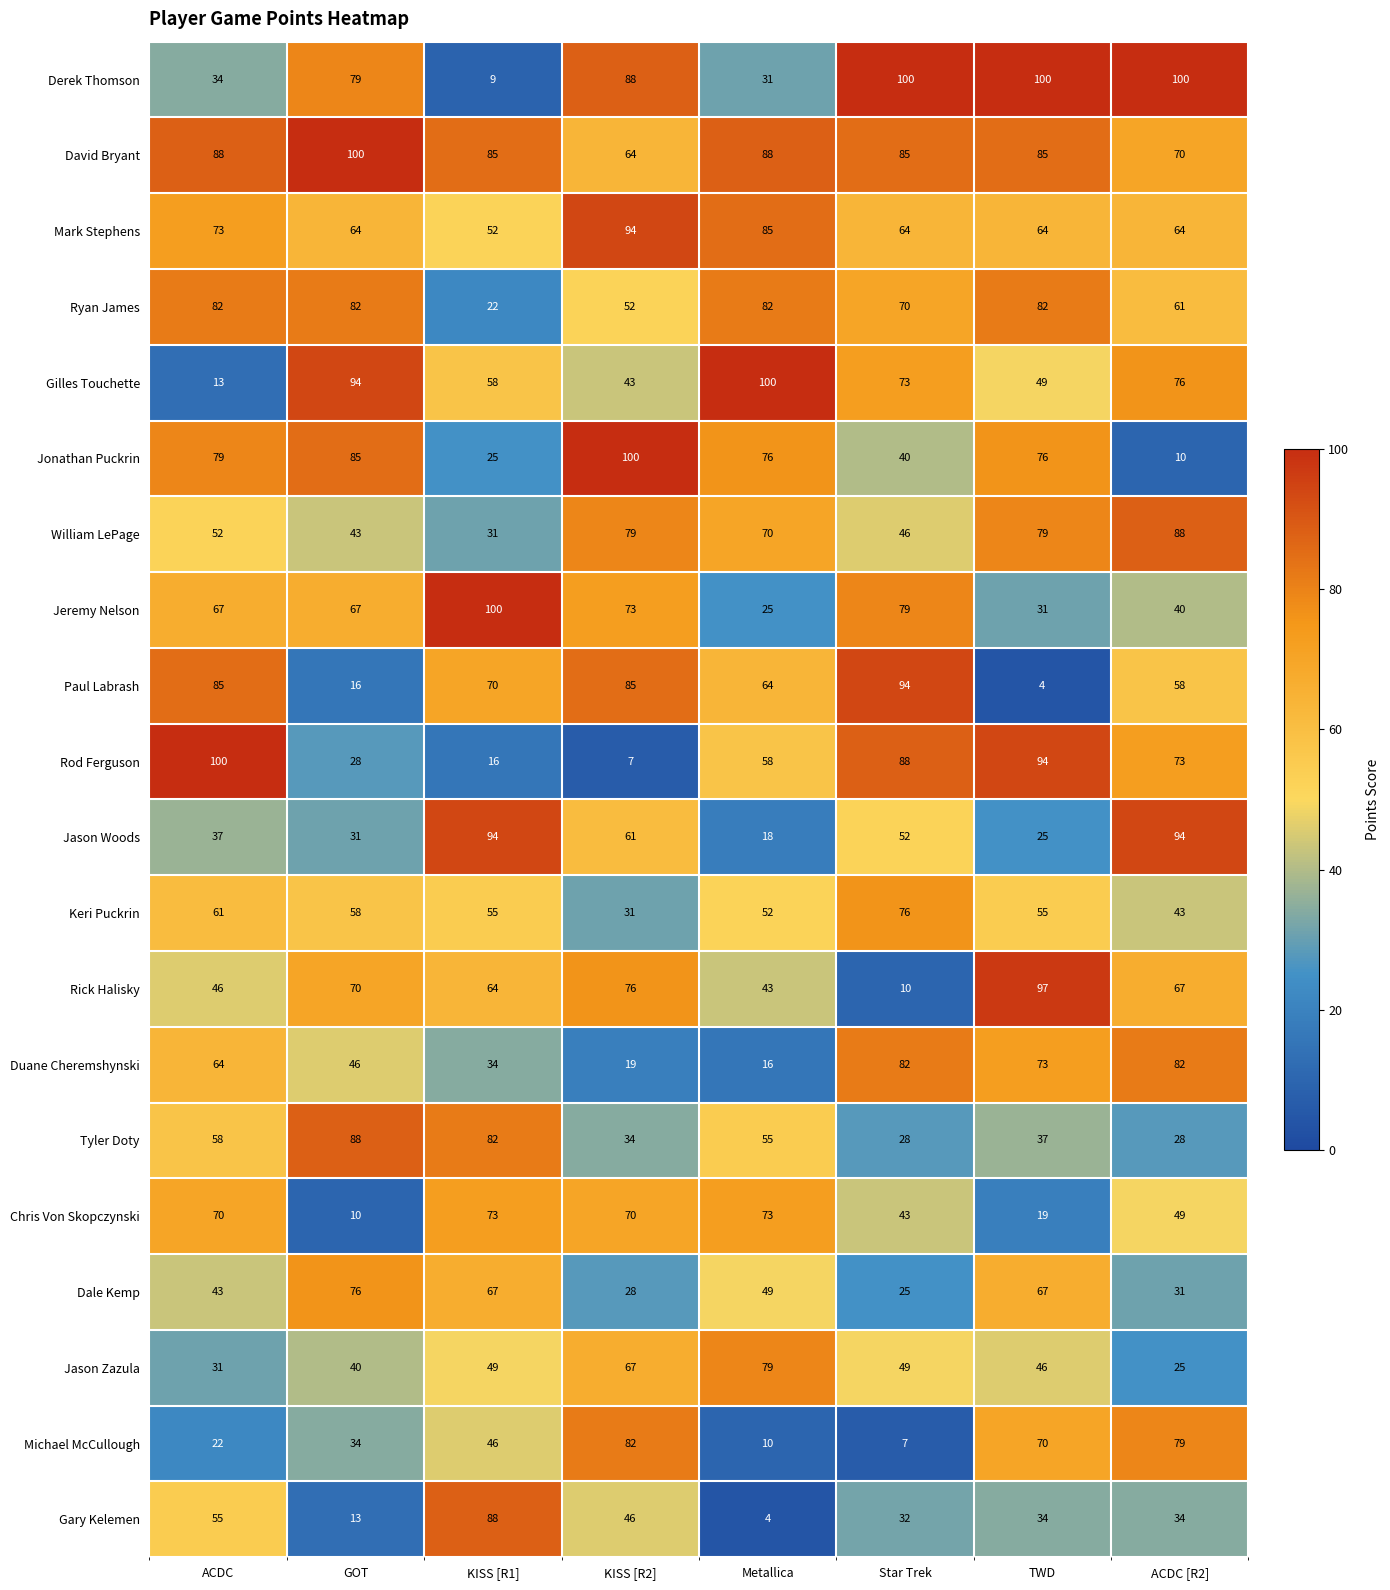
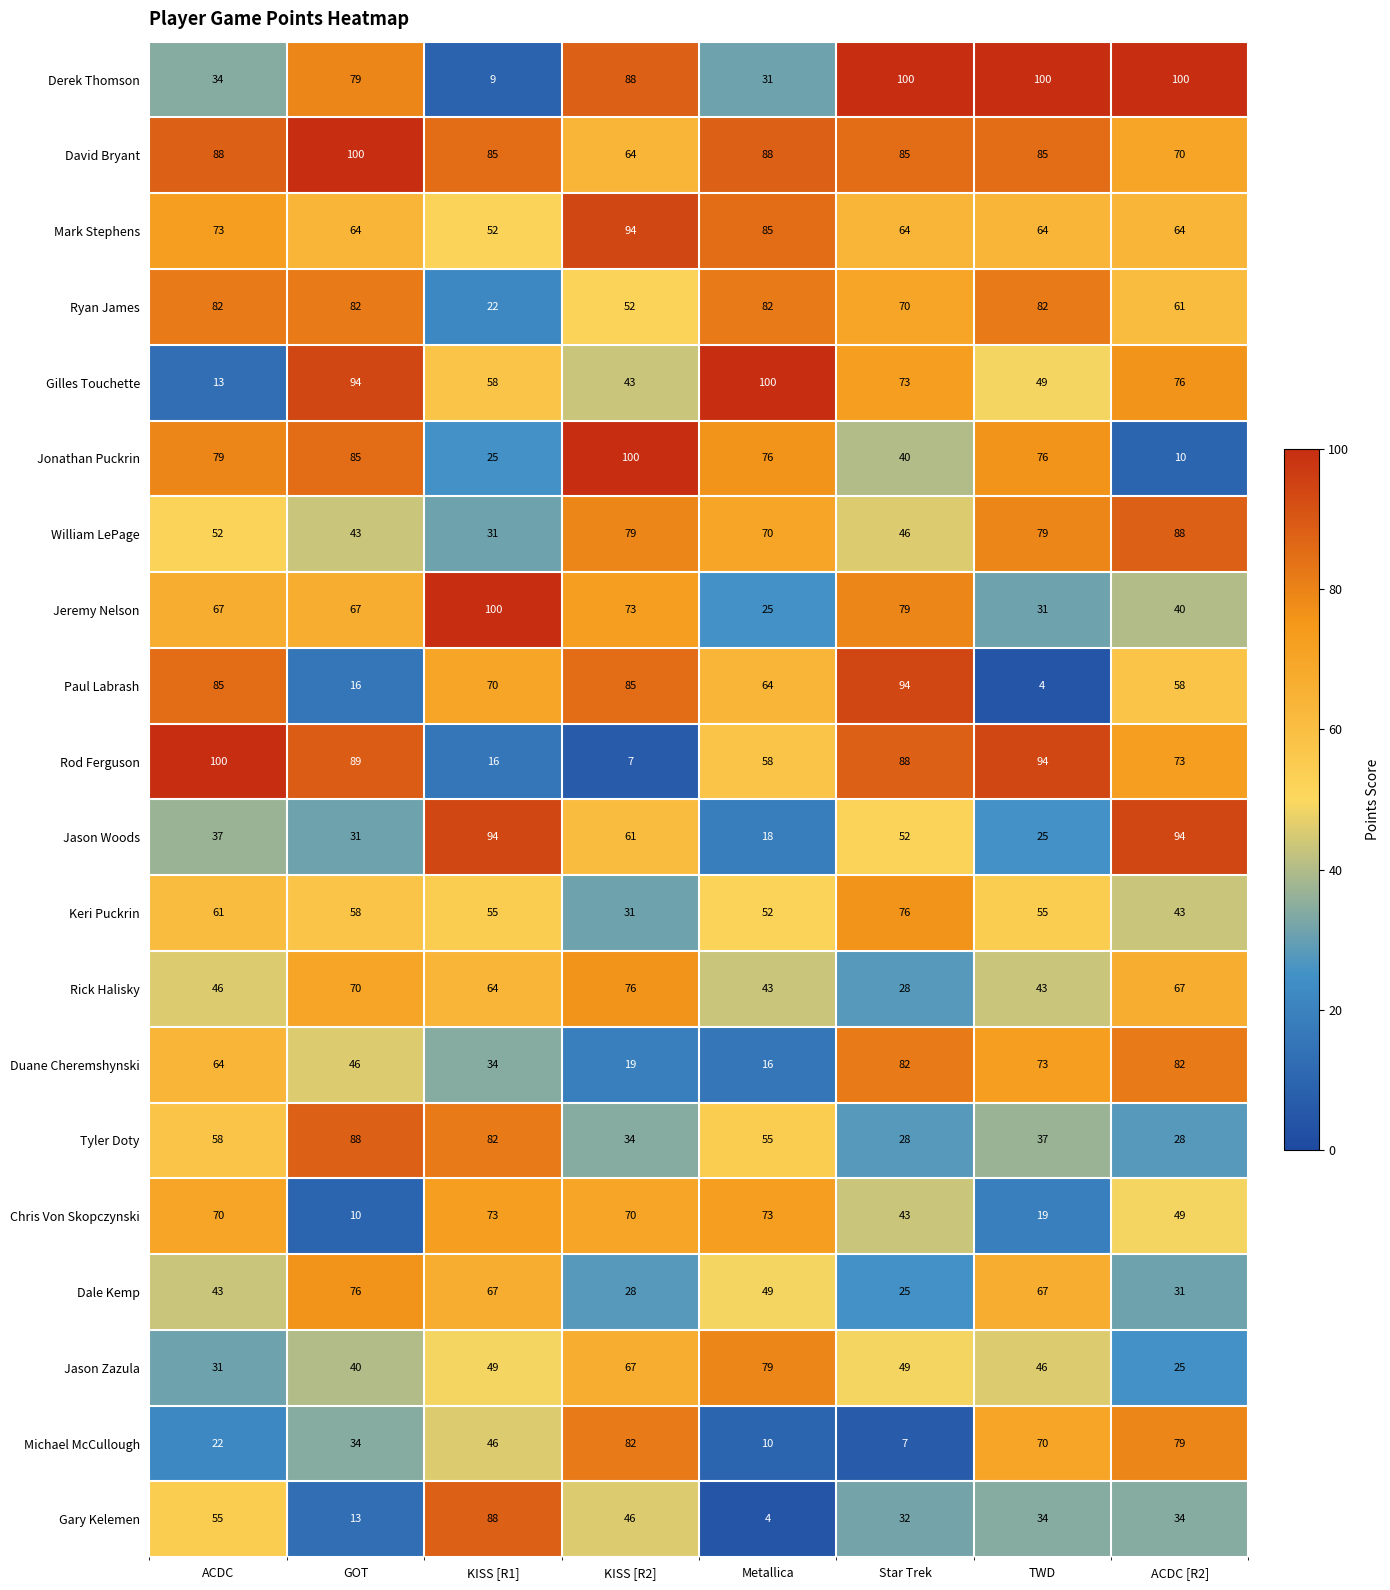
Rod Ferguson, GOT: 28 -> 89
Rick Halisky, Star Trek: 10 -> 28
Rick Halisky, TWD: 97 -> 43
